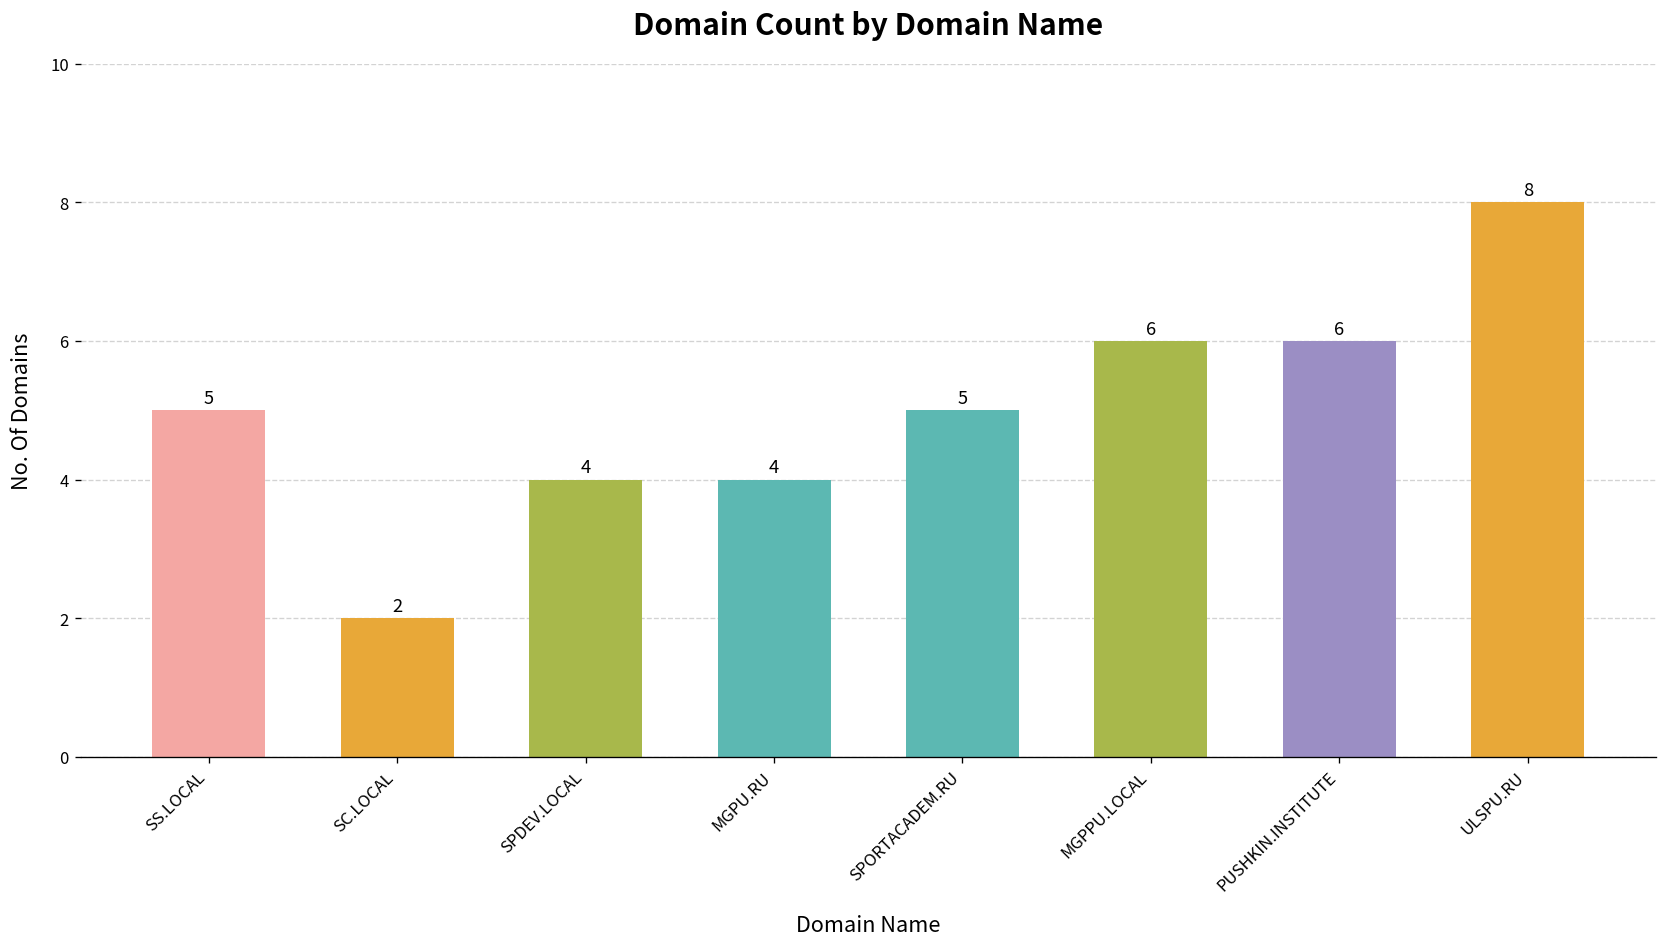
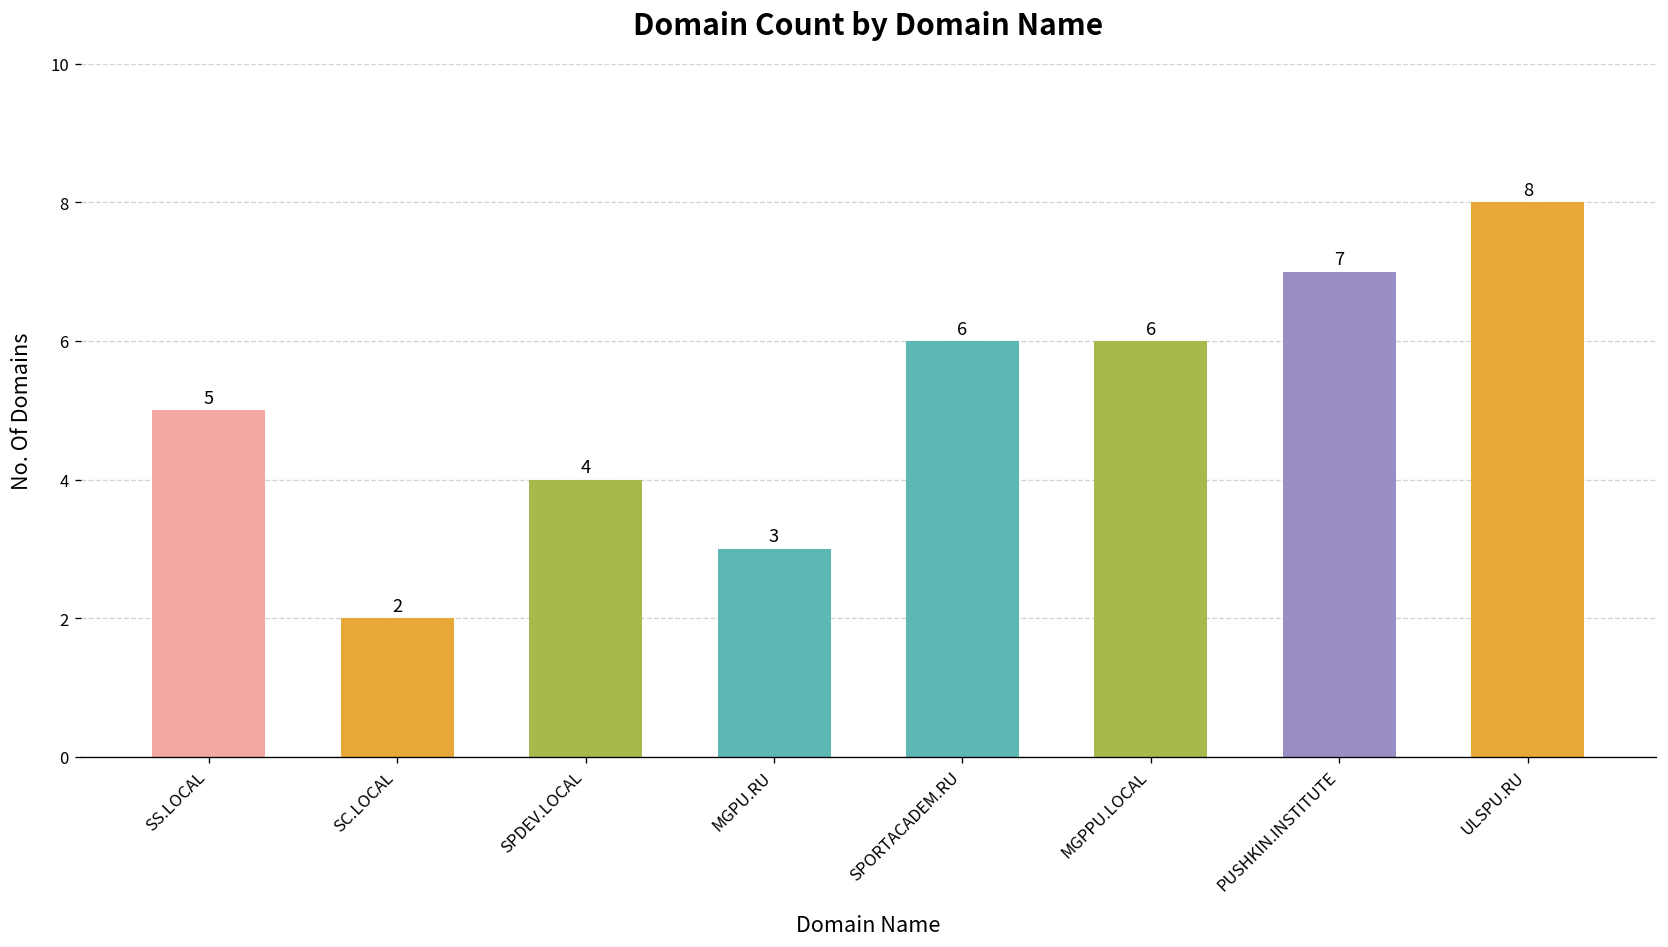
MGPU.RU: 4 -> 3
SPORTACADEM.RU: 5 -> 6
PUSHKIN.INSTITUTE: 6 -> 7
